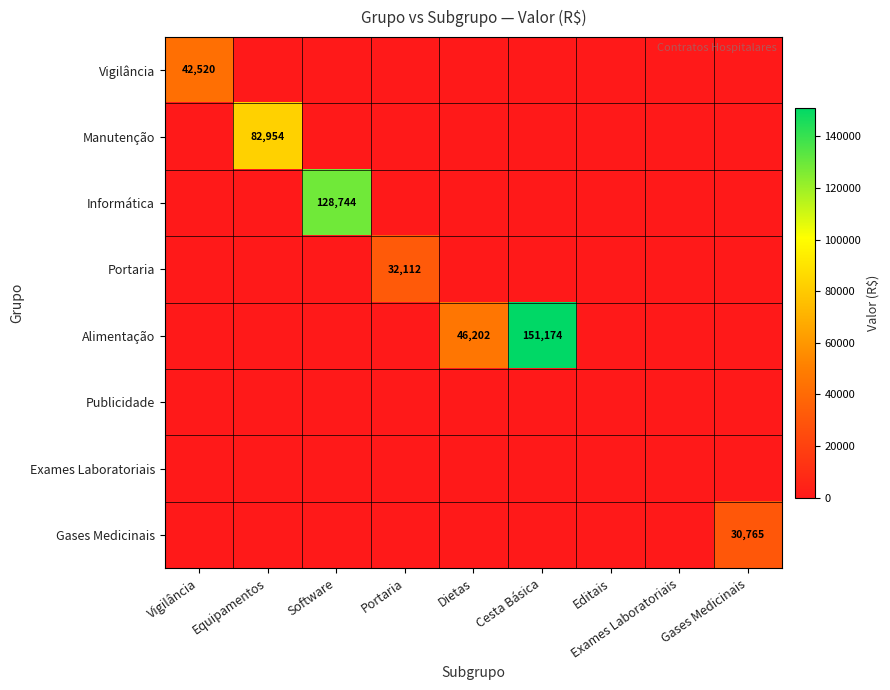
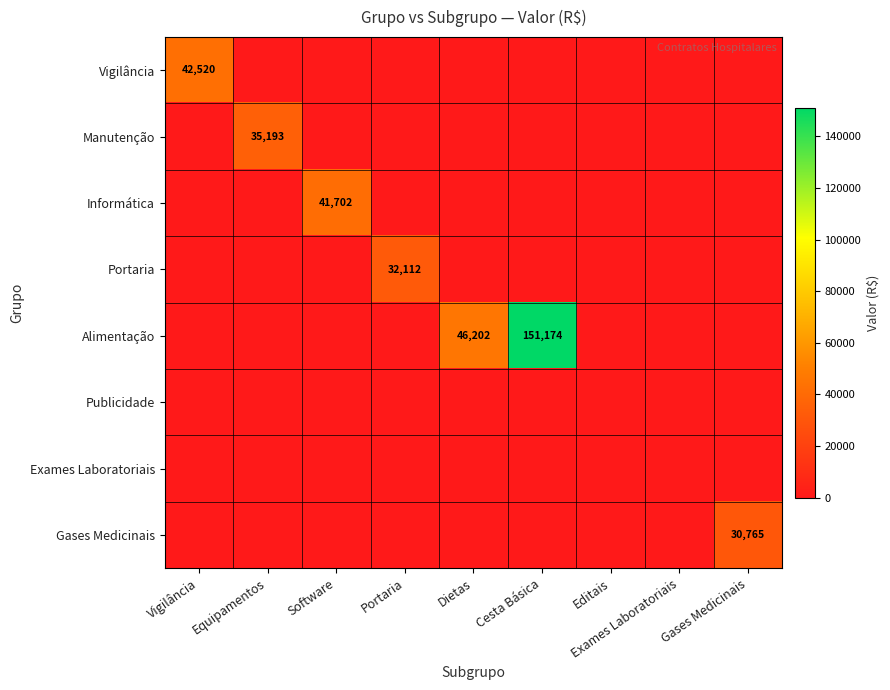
Manutenção, Equipamentos: 82,954 -> 35,193
Informática, Software: 128,744 -> 41,702
